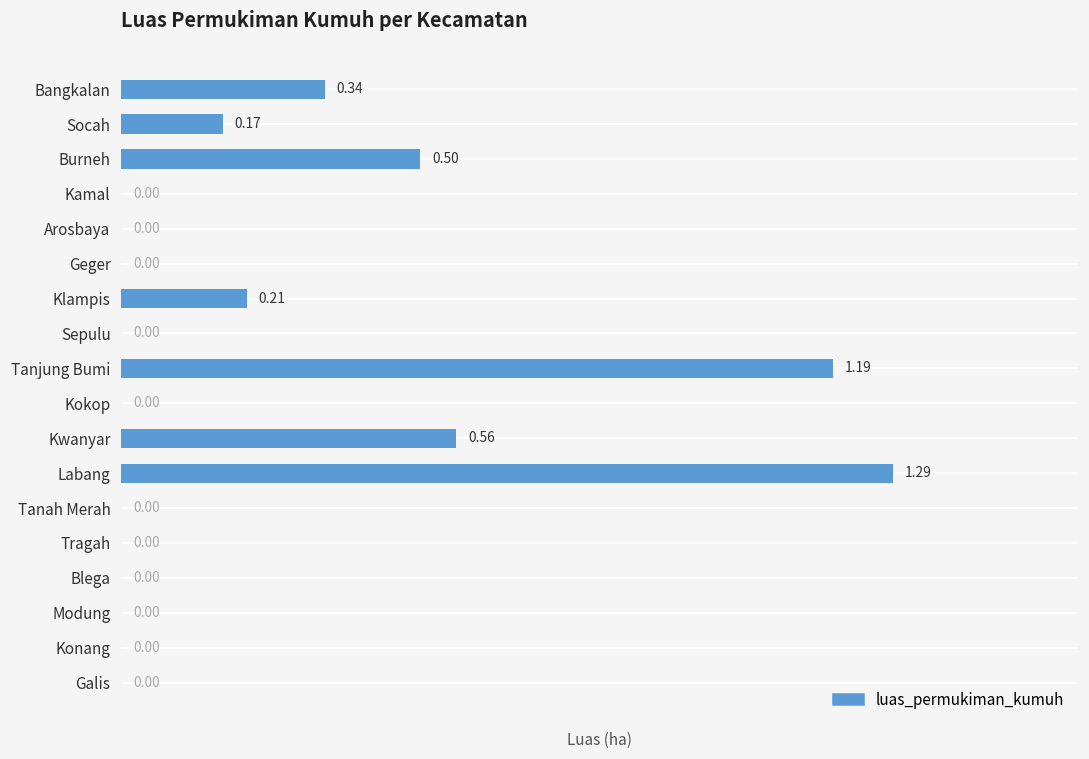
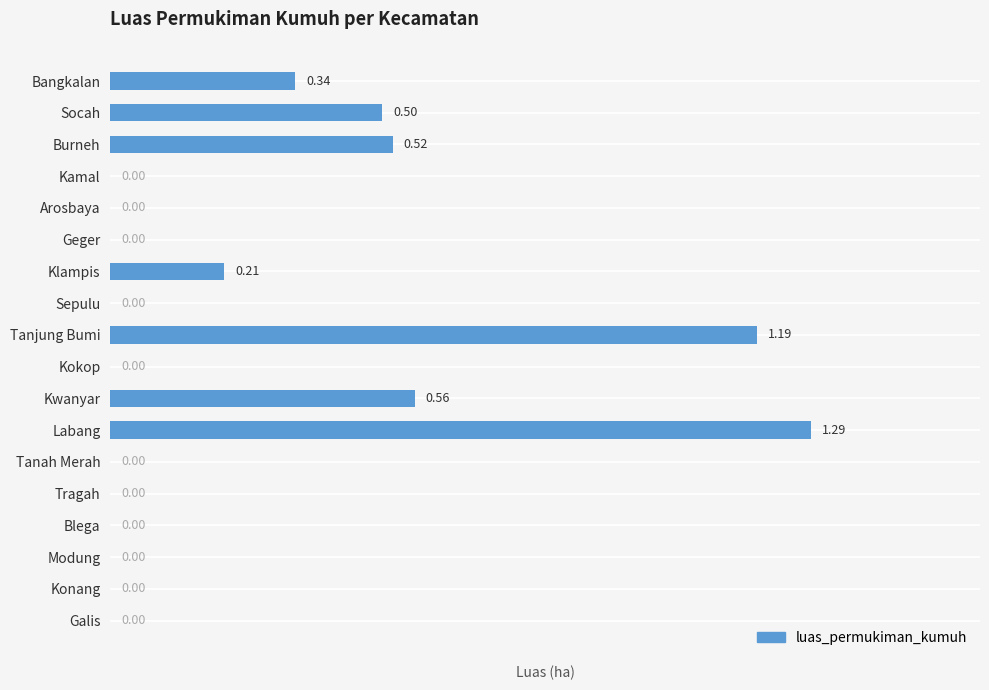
Socah: 0.17 -> 0.50
Burneh: 0.50 -> 0.52
